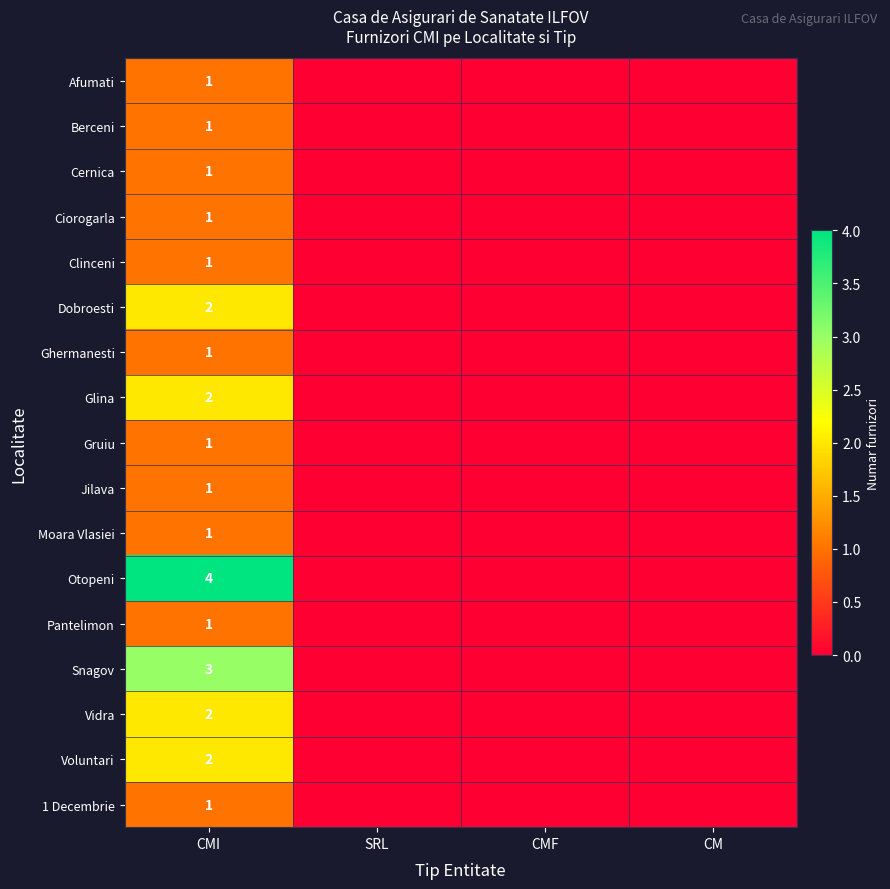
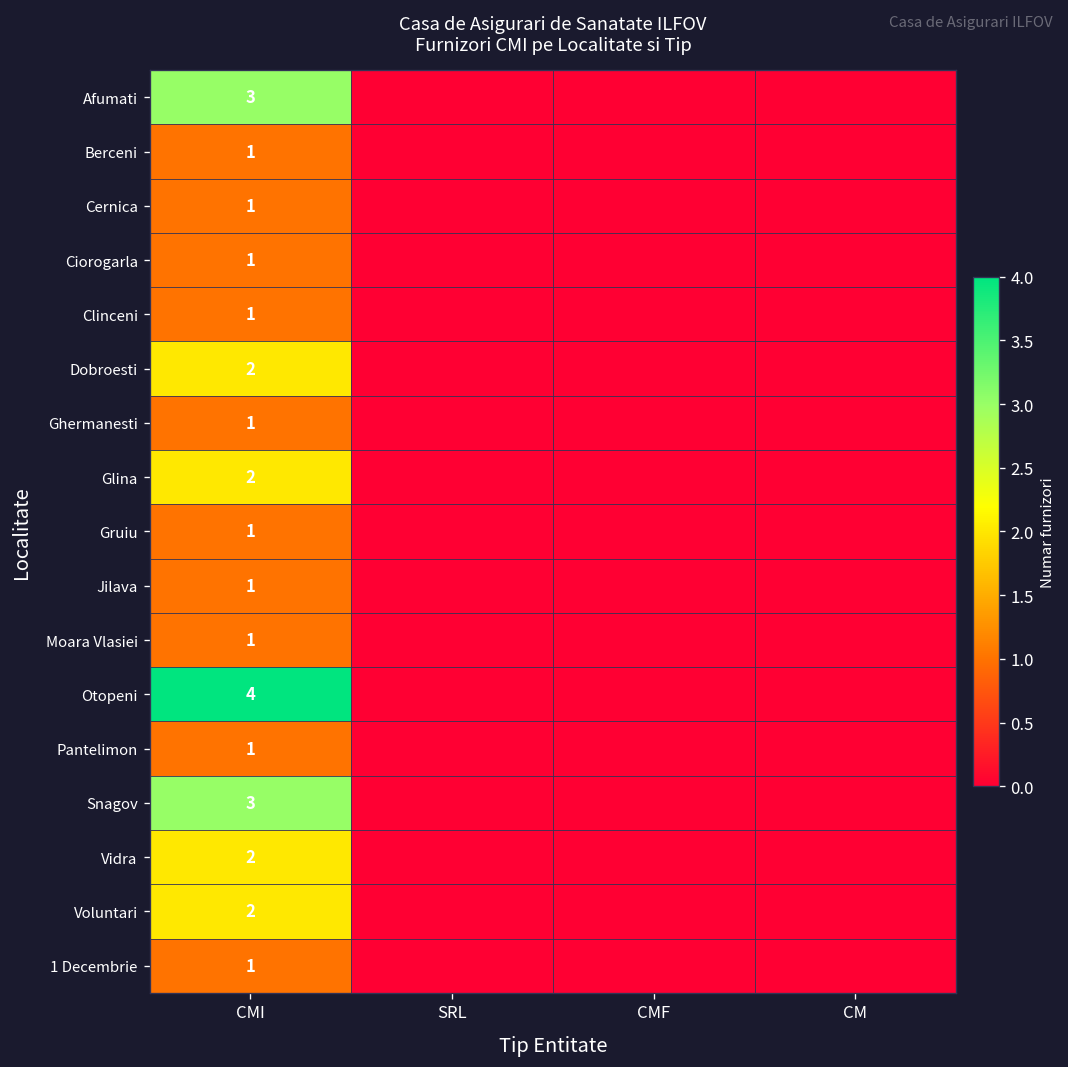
Afumati, CMI: 1 -> 3
